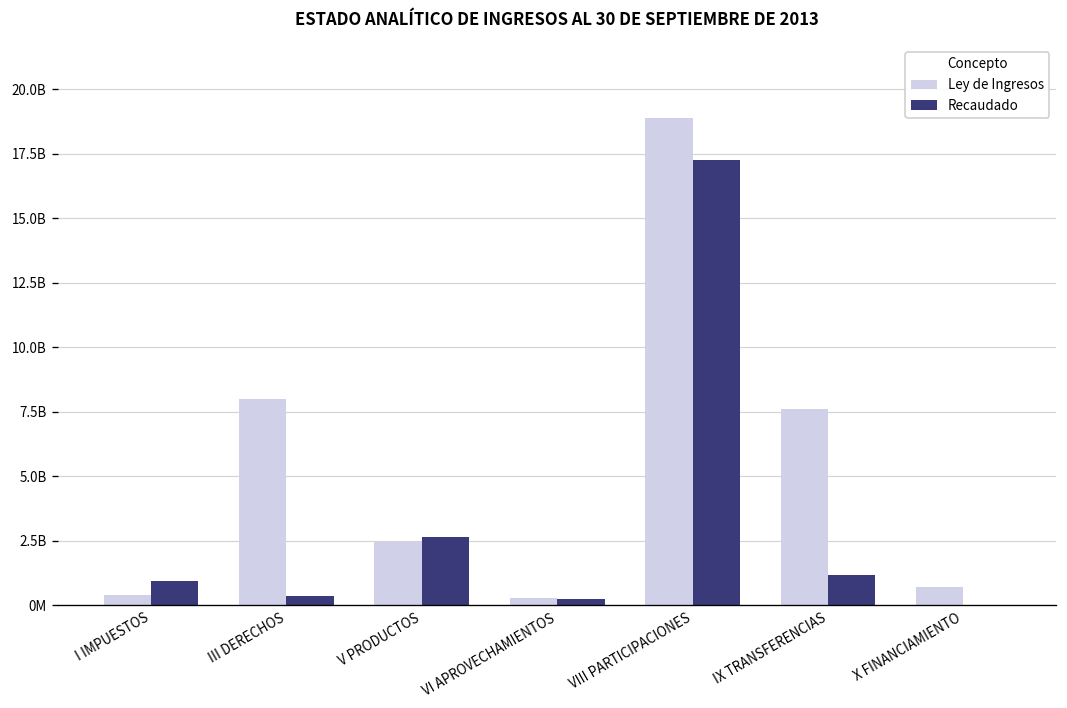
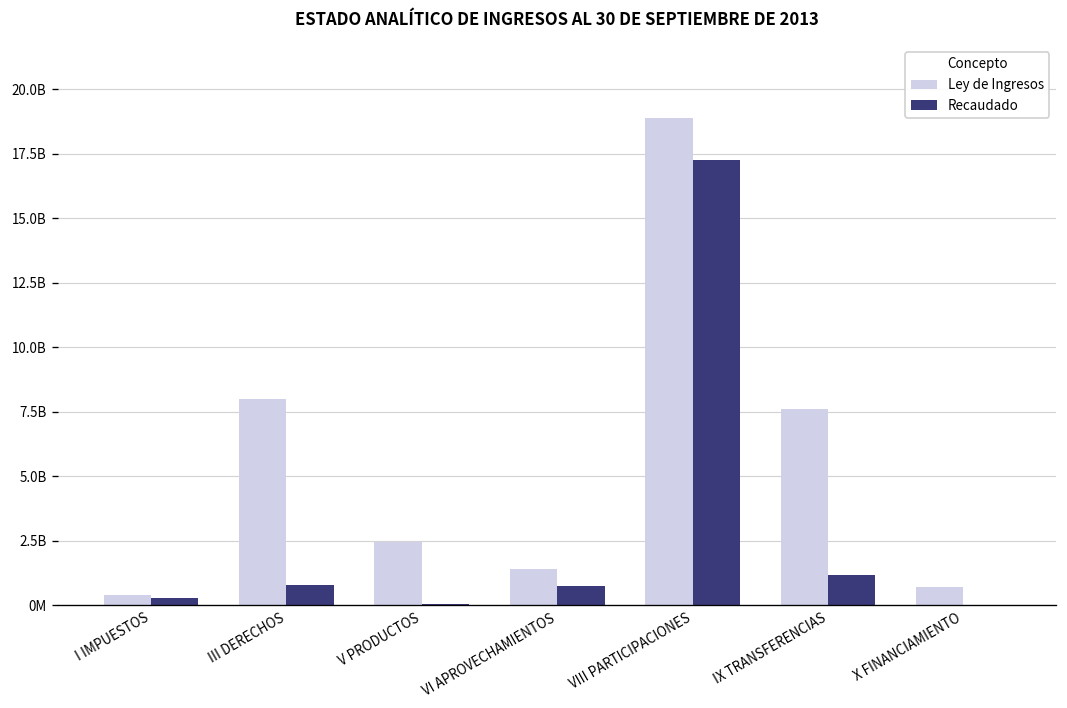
Recaudado, I IMPUESTOS: 900000000 -> 300000000
Recaudado, III DERECHOS: 400000000 -> 800000000
Recaudado, V PRODUCTOS: 2600000000 -> 0
Ley de Ingresos, VI APROVECHAMIENTOS: 300000000 -> 1400000000
Recaudado, VI APROVECHAMIENTOS: 300000000 -> 800000000
